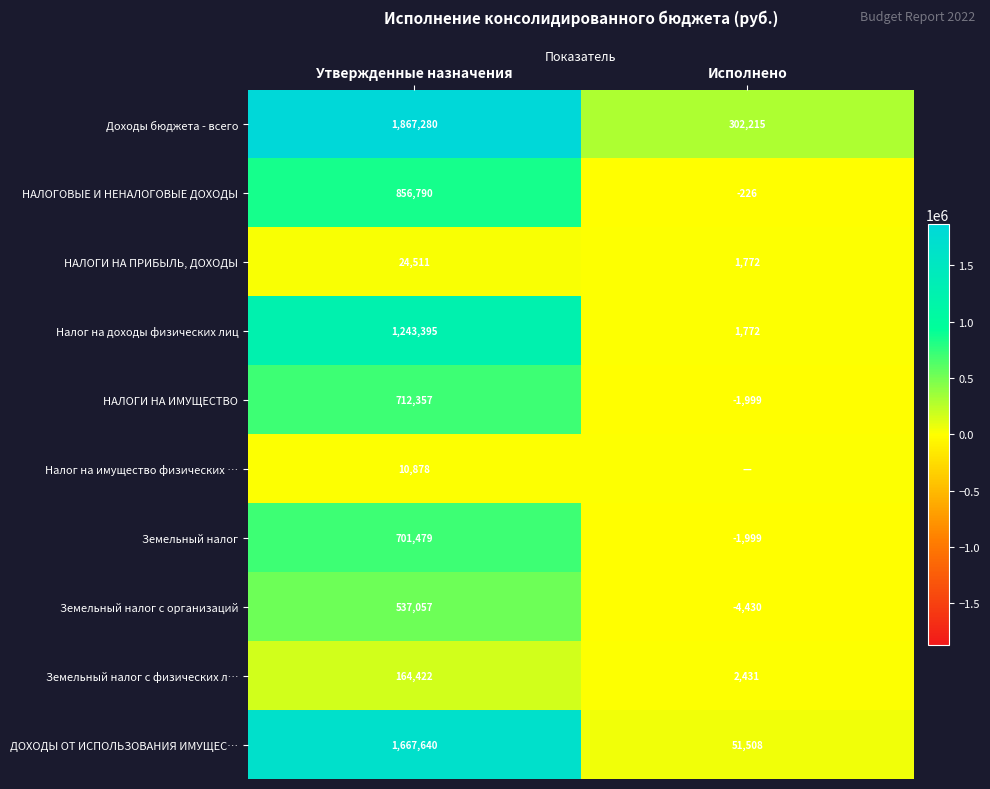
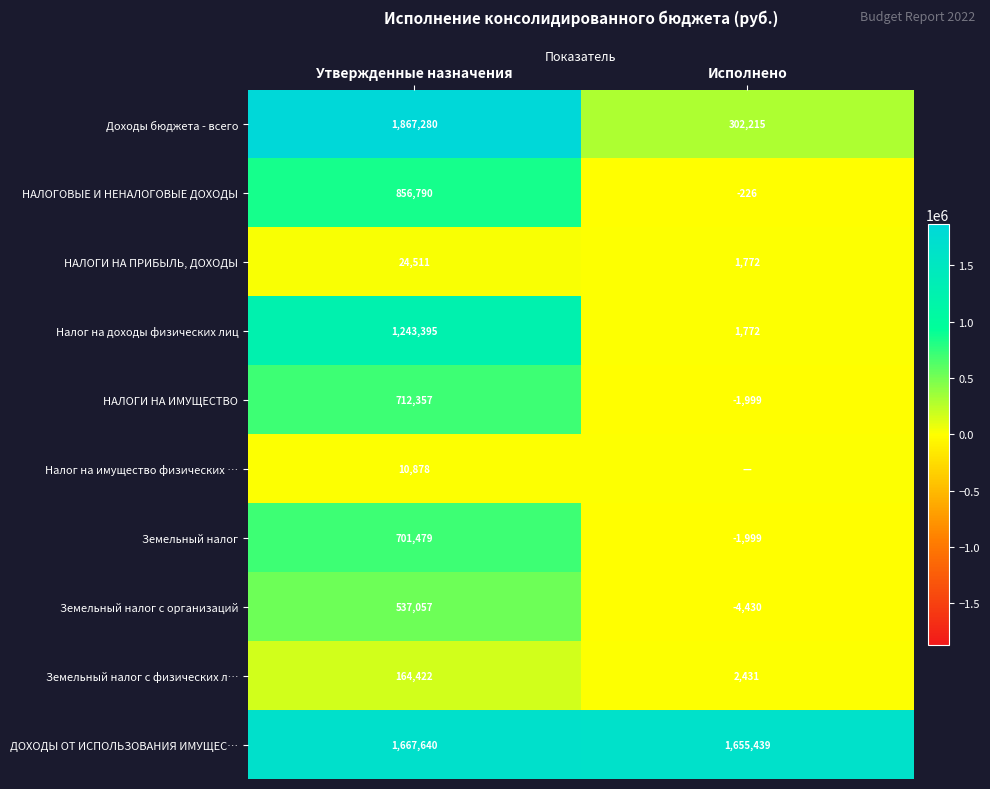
ДОХОДЫ ОТ ИСПОЛЬЗОВАНИЯ ИМУЩЕС…, Исполнено: 51,508 -> 1,655,439
